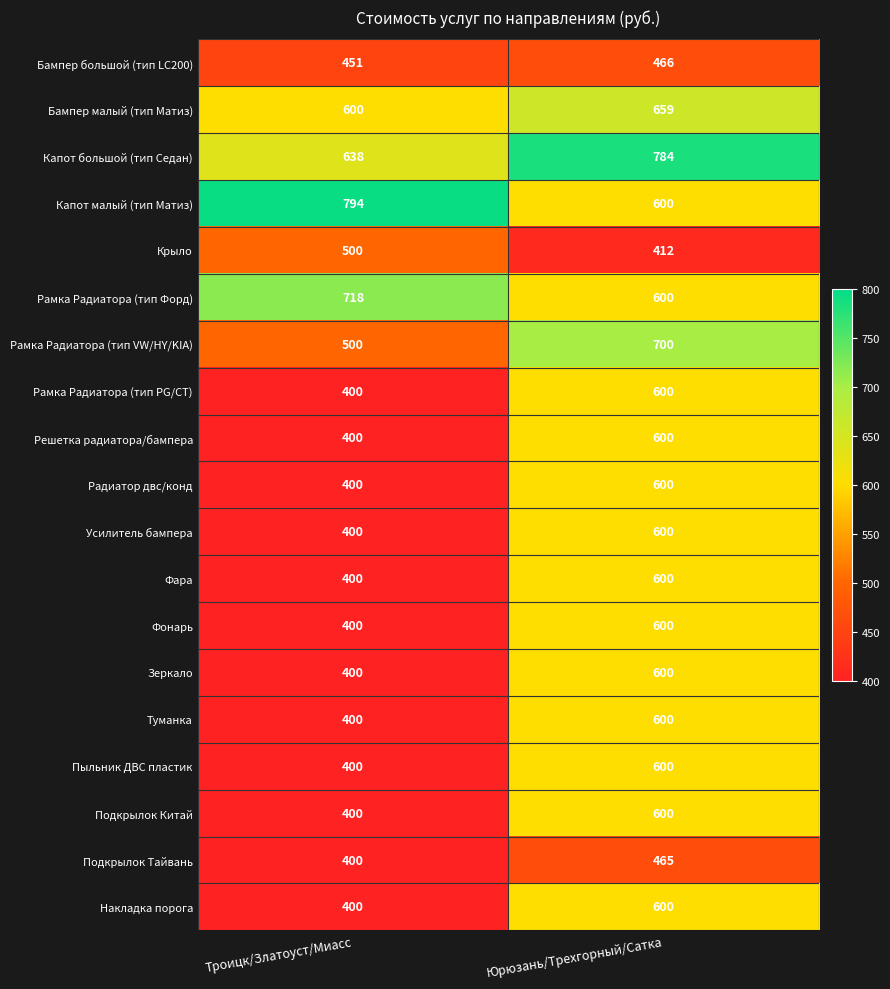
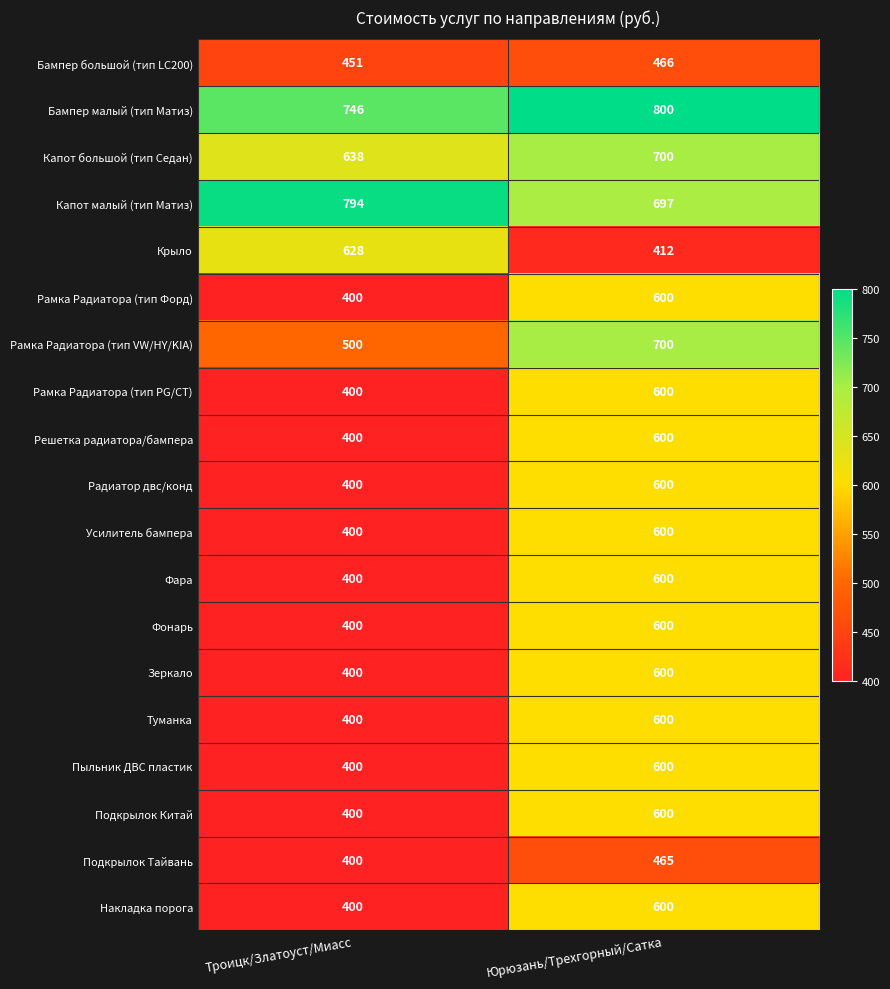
Бампер малый (тип Матиз), Троицк/Златоуст/Миасс: 600 -> 746
Бампер малый (тип Матиз), Юрюзань/Трехгорный/Сатка: 659 -> 800
Капот большой (тип Седан), Юрюзань/Трехгорный/Сатка: 784 -> 700
Капот малый (тип Матиз), Юрюзань/Трехгорный/Сатка: 600 -> 697
Крыло, Троицк/Златоуст/Миасс: 500 -> 628
Рамка Радиатора (тип Форд), Троицк/Златоуст/Миасс: 718 -> 400
